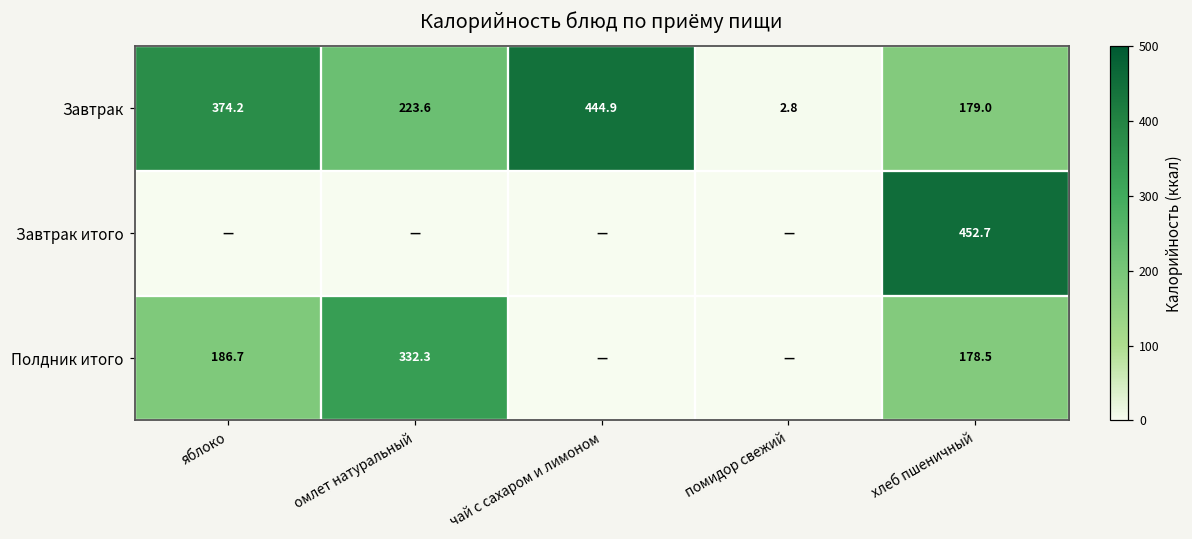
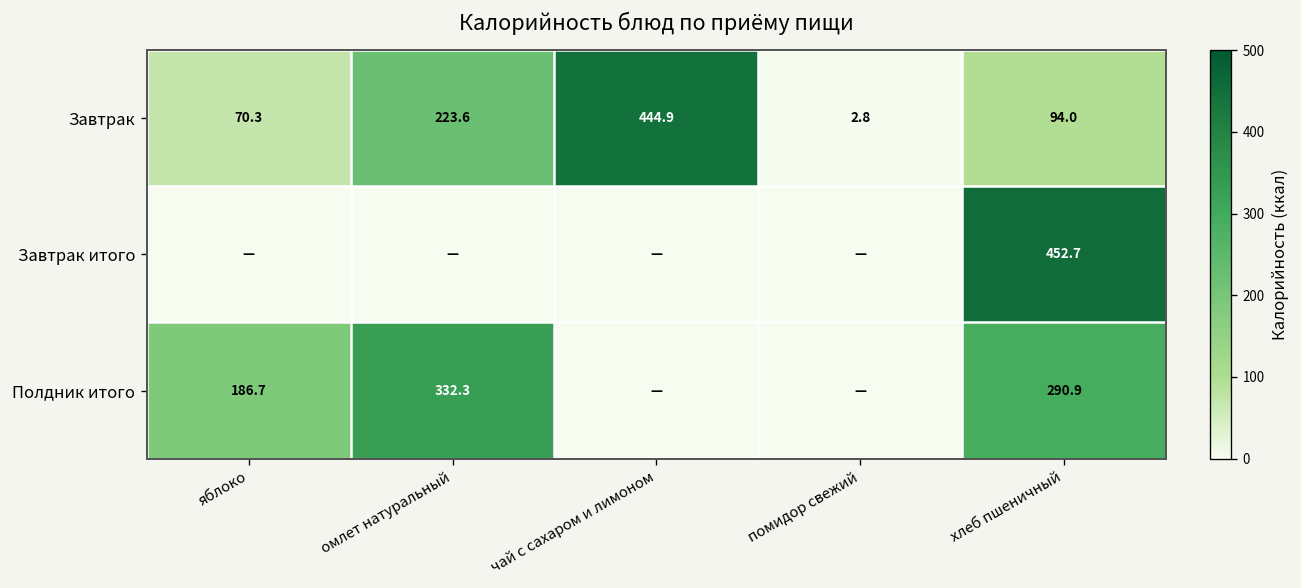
Завтрак, яблоко: 374.2 -> 70.3
Завтрак, хлеб пшеничный: 179.0 -> 94.0
Полдник итого, хлеб пшеничный: 178.5 -> 290.9
